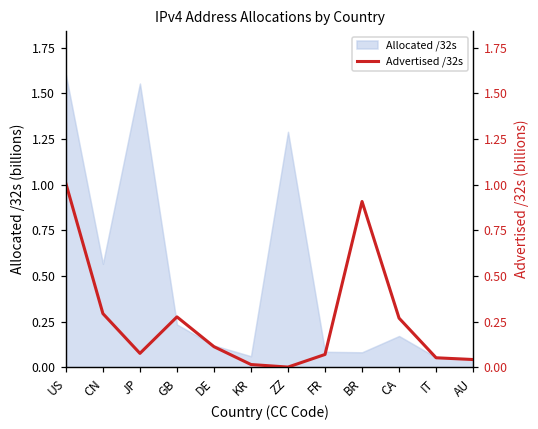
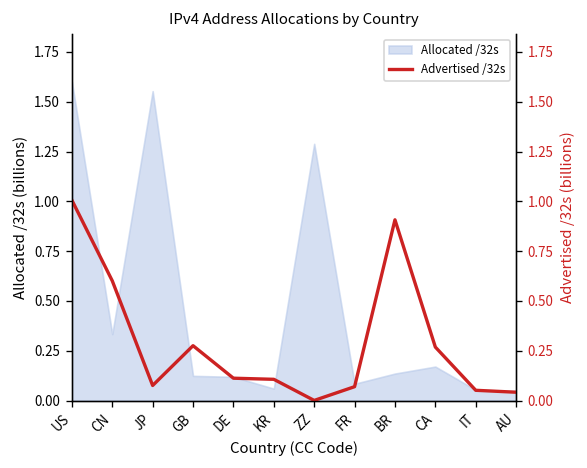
Allocated /32s, CN: 0.57 -> 0.33
Allocated /32s, GB: 0.23 -> 0.12
Allocated /32s, BR: 0.08 -> 0.14
Advertised /32s, CN: 0.29 -> 0.60
Advertised /32s, KR: 0.01 -> 0.11
